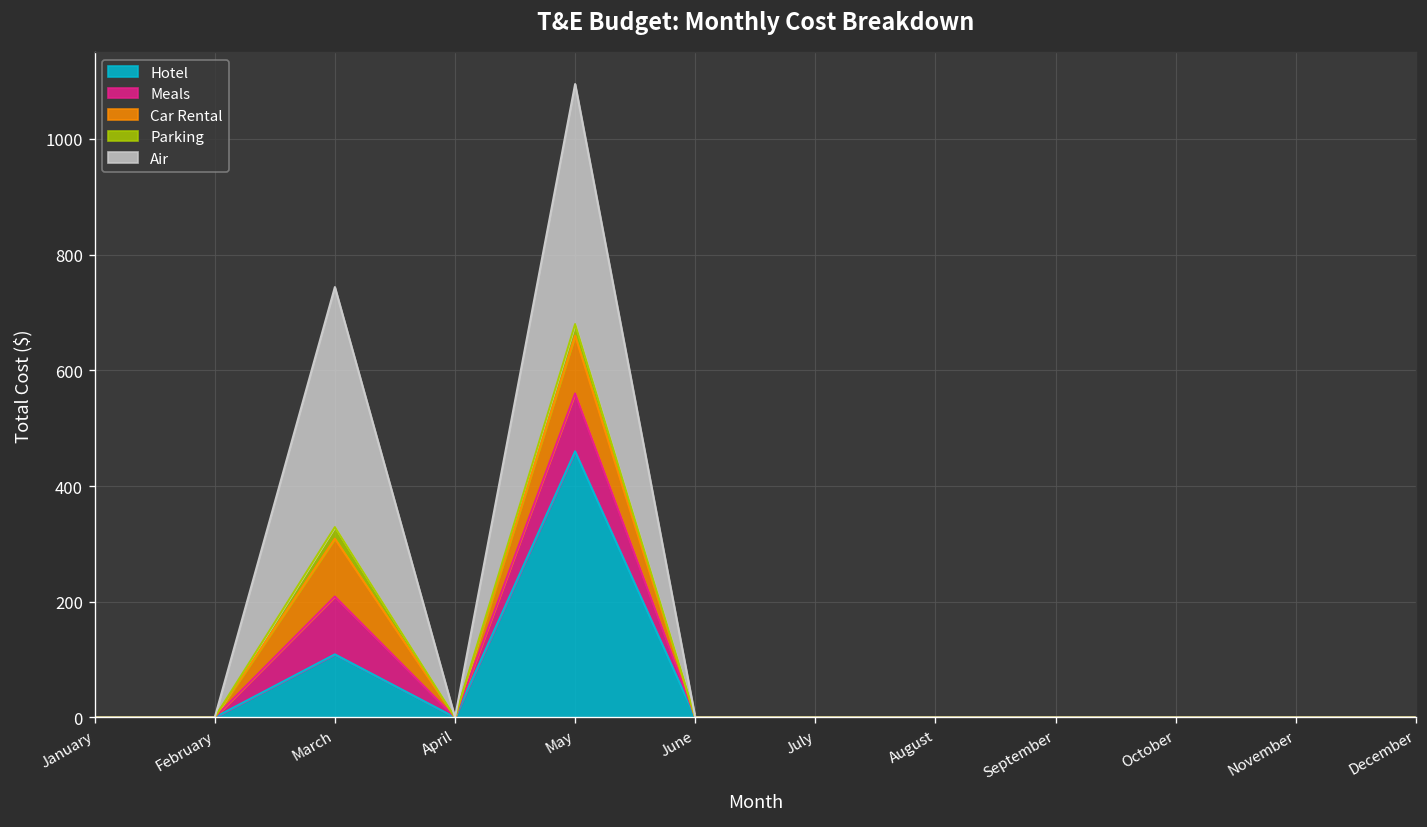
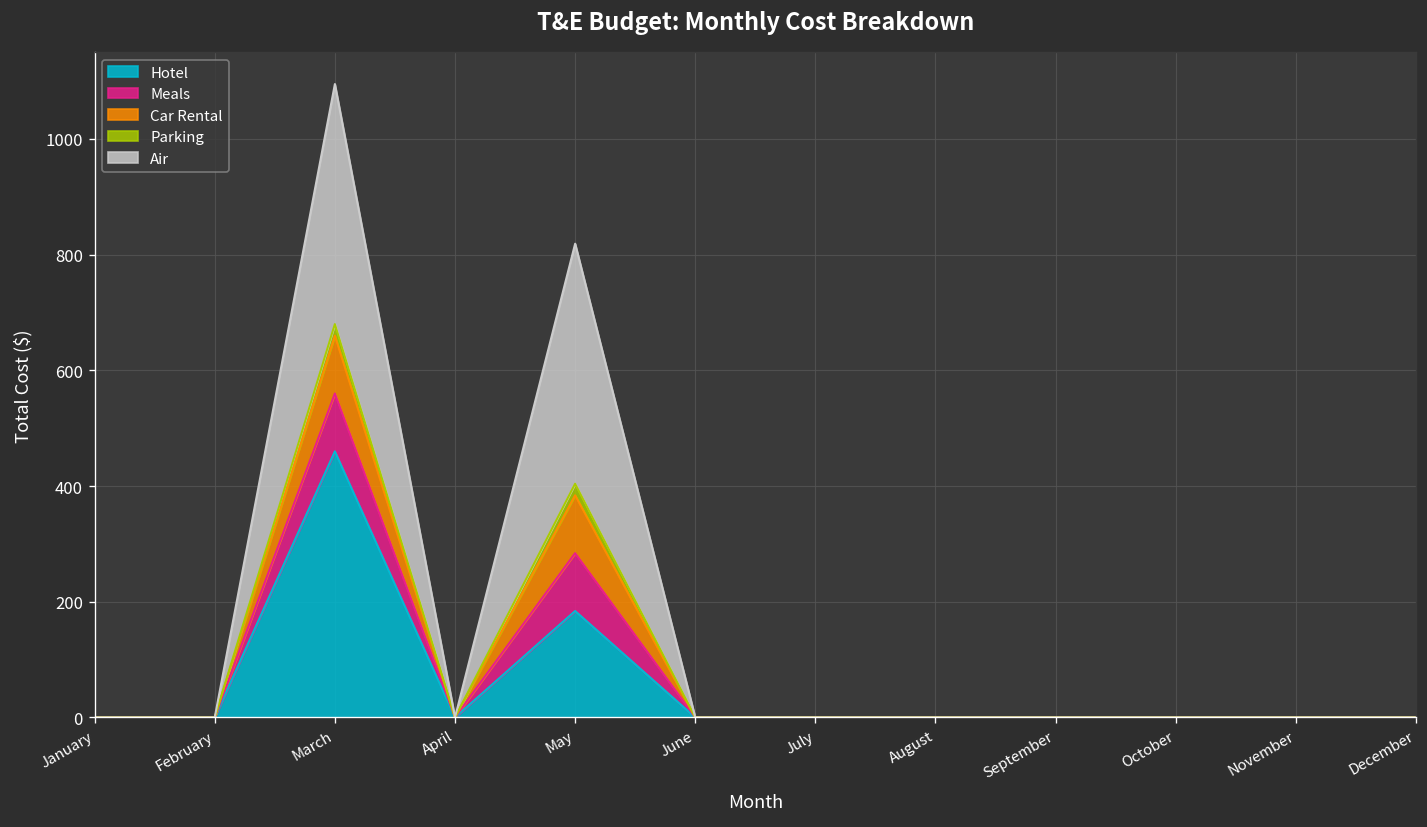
Hotel, March: 110 -> 460
Hotel, May: 460 -> 180
